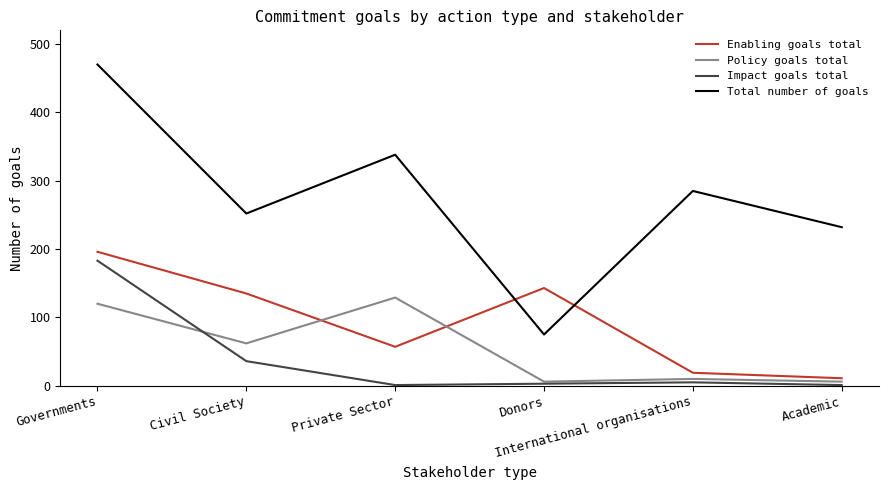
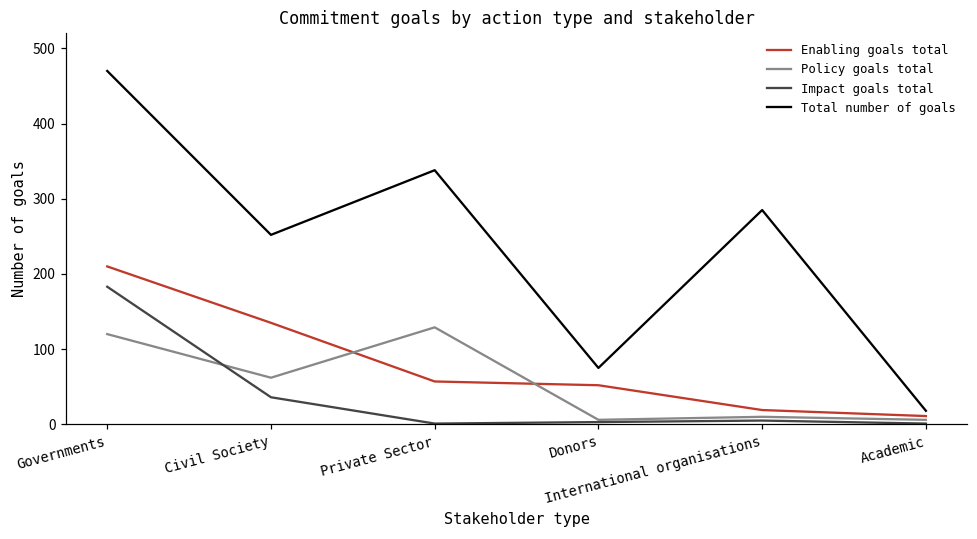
Enabling goals total, Governments: 200 -> 210
Enabling goals total, Donors: 140 -> 50
Total number of goals, Academic: 230 -> 20
